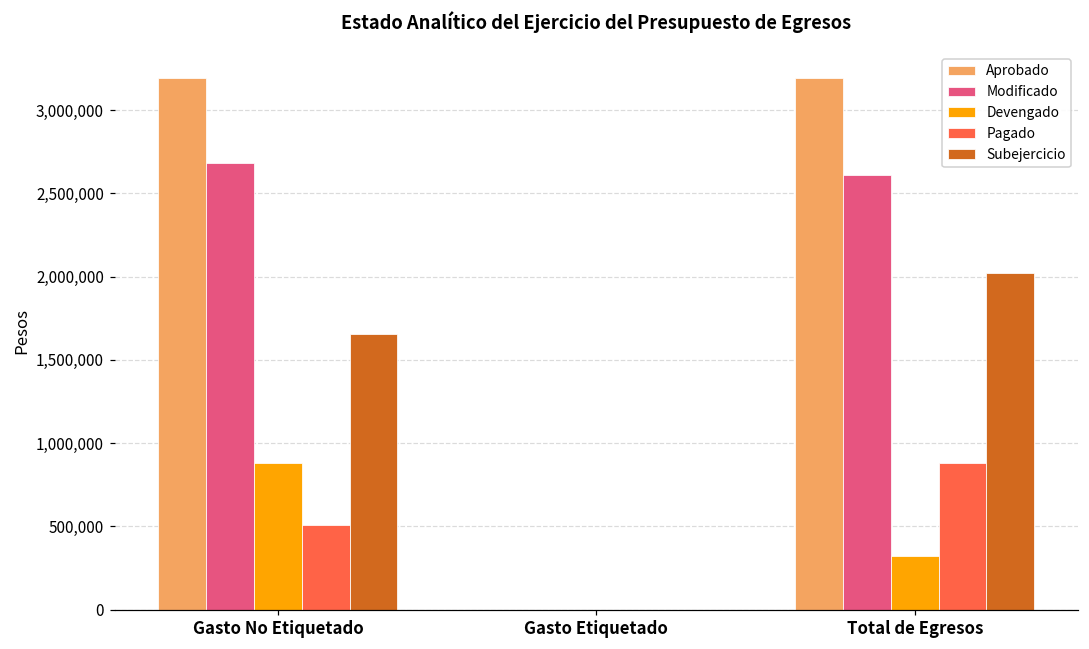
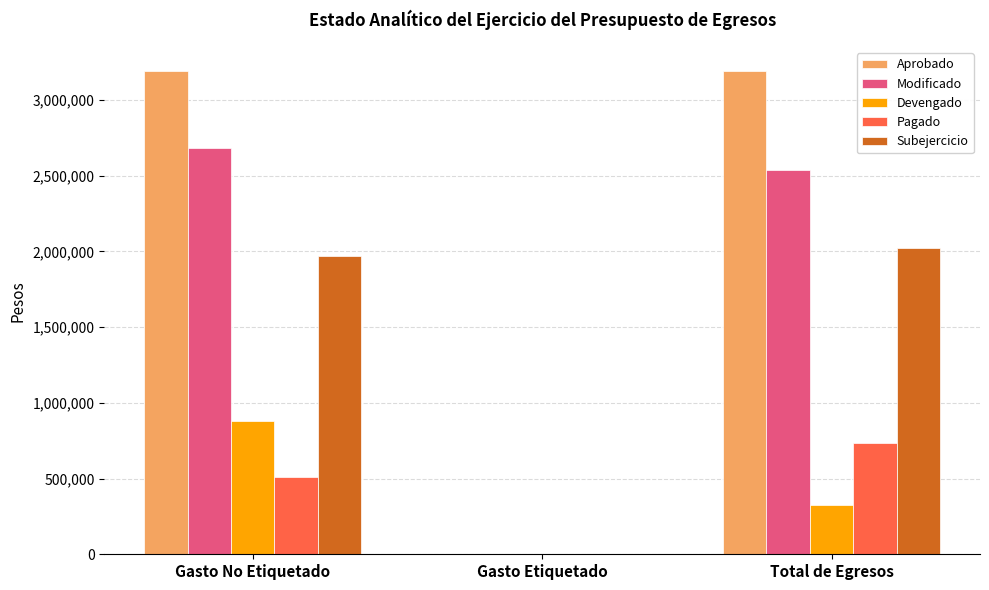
Subejercicio, Gasto No Etiquetado: 1,660,000 -> 1,970,000
Modificado, Total de Egresos: 2,610,000 -> 2,540,000
Pagado, Total de Egresos: 880,000 -> 740,000
